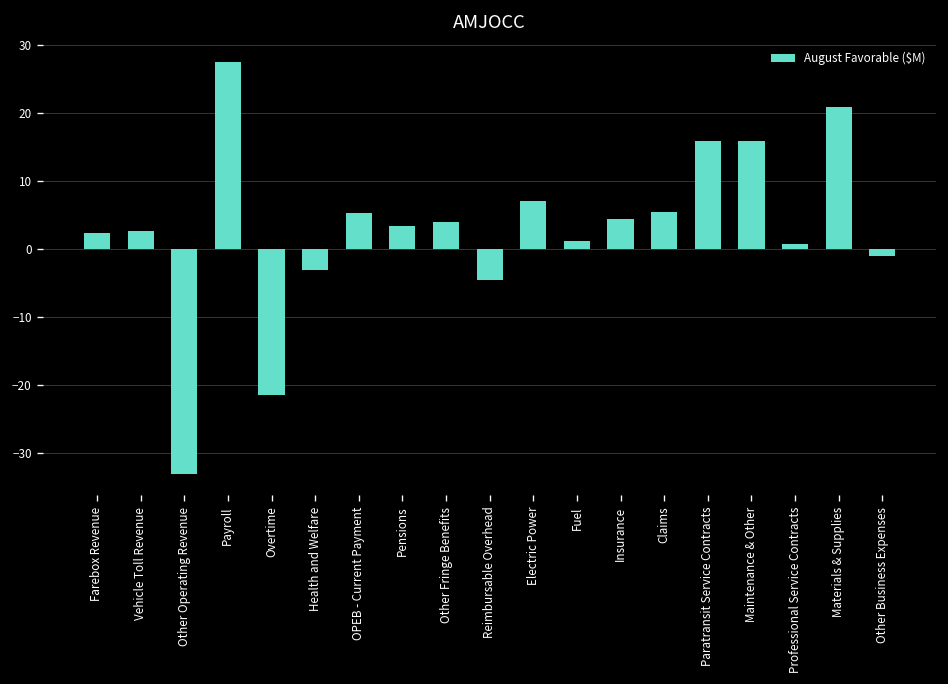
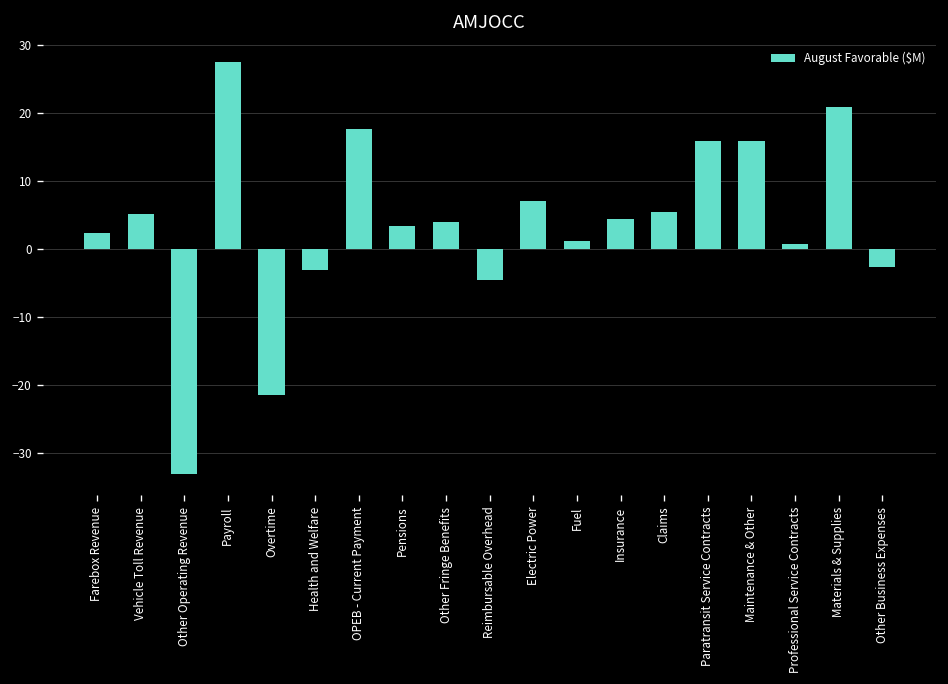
Vehicle Toll Revenue: 3 -> 5
OPEB - Current Payment: 5 -> 18
Other Business Expenses: -1 -> -3
